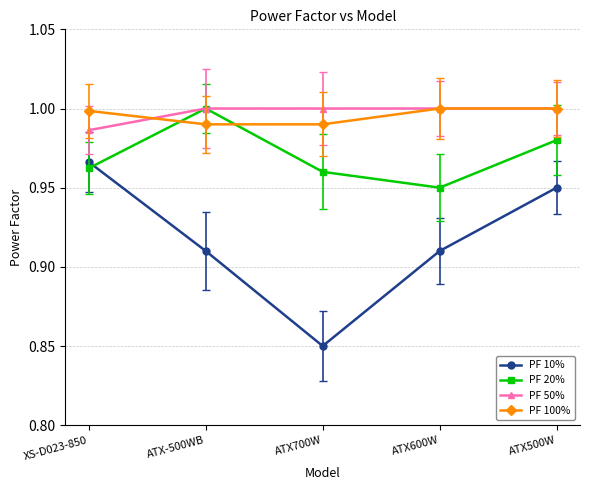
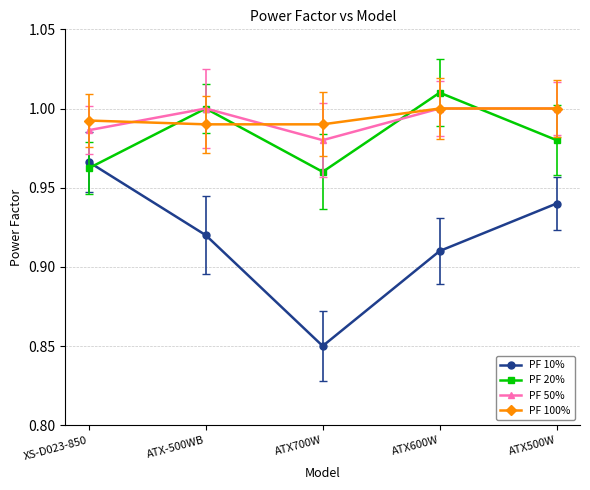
PF 100%, XS-D023-850: 0.999 -> 0.992
PF 10%, ATX-500WB: 0.91 -> 0.92
PF 50%, ATX700W: 1.00 -> 0.98
PF 20%, ATX600W: 0.95 -> 1.01
PF 10%, ATX500W: 0.95 -> 0.94
